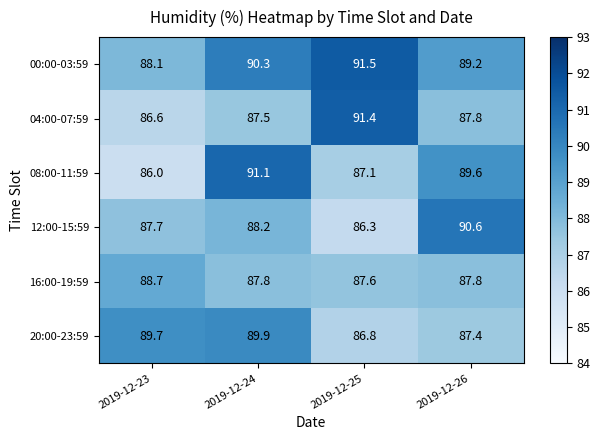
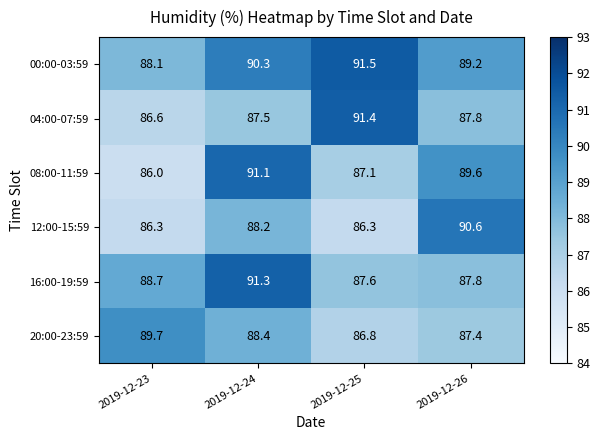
12:00-15:59, 2019-12-23: 87.7 -> 86.3
16:00-19:59, 2019-12-24: 87.8 -> 91.3
20:00-23:59, 2019-12-24: 89.9 -> 88.4
